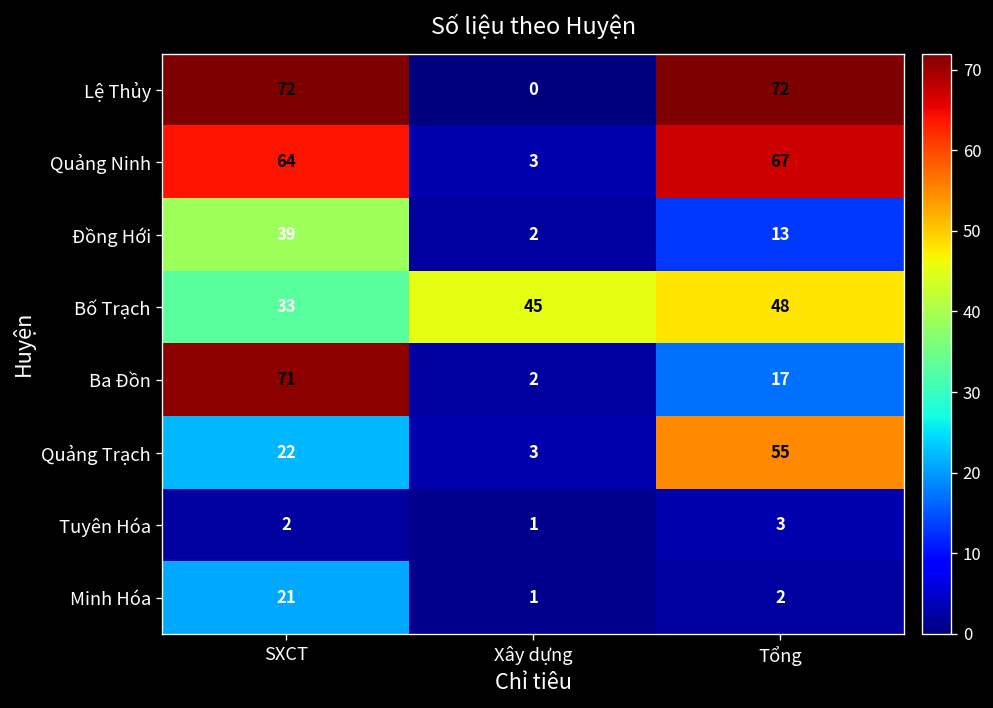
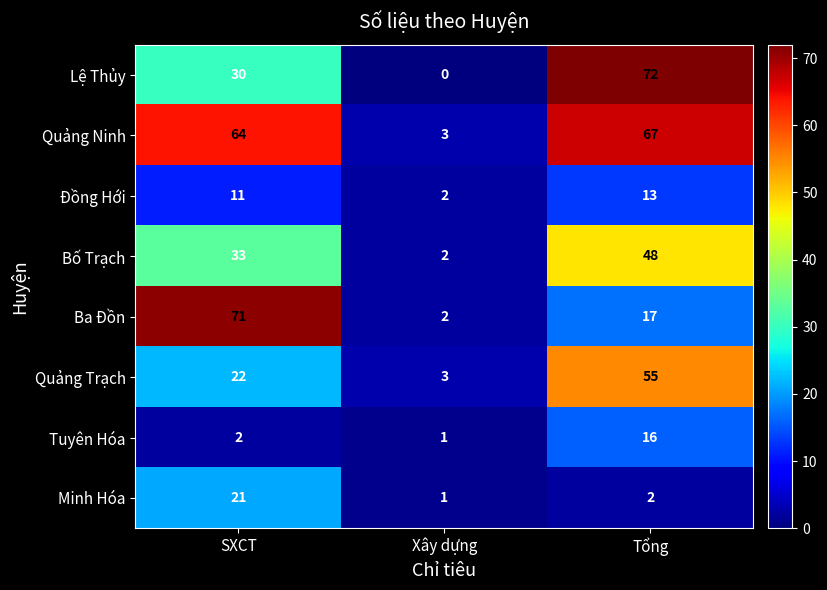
Lệ Thủy, SXCT: 72 -> 30
Đồng Hới, SXCT: 39 -> 11
Bố Trạch, Xây dựng: 45 -> 2
Tuyên Hóa, Tổng: 3 -> 16
